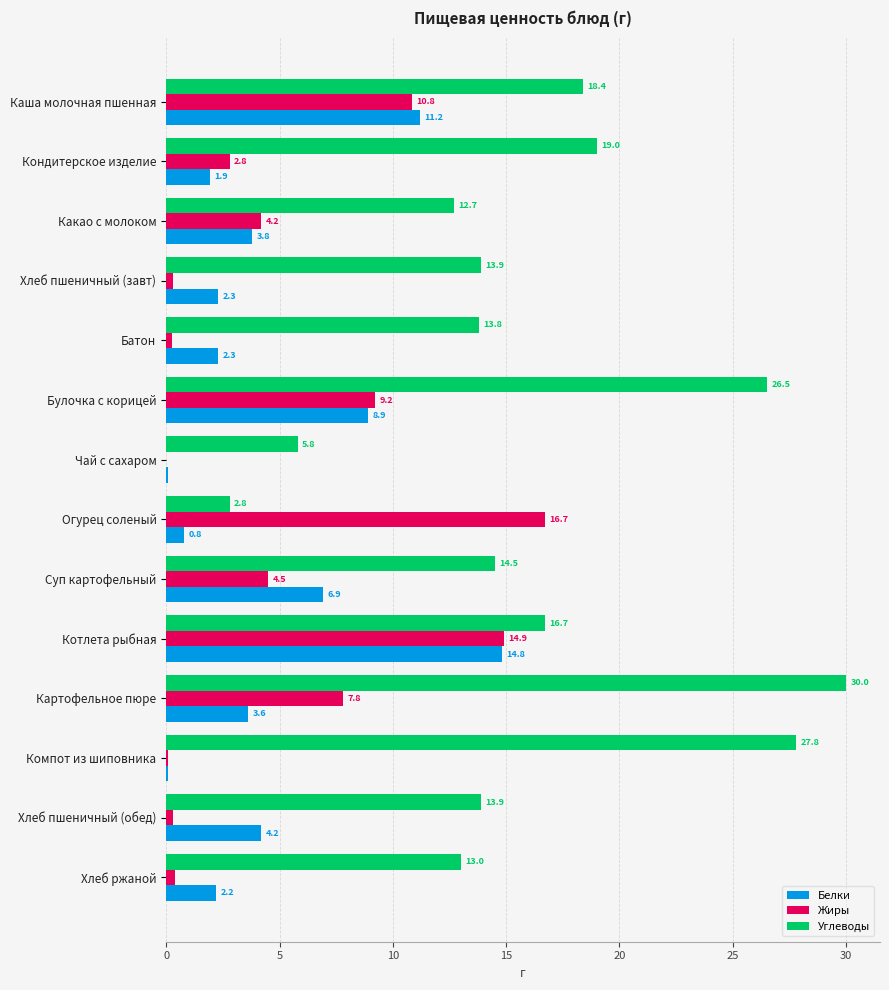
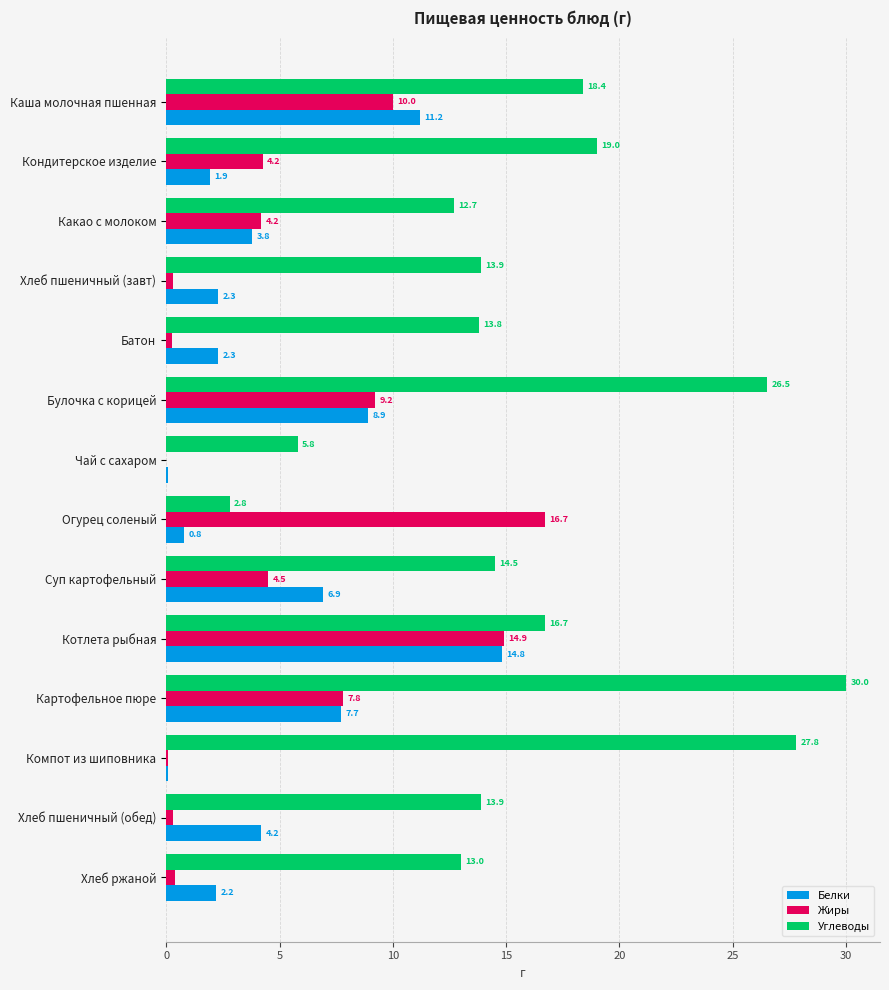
Жиры, Каша молочная пшенная: 10.8 -> 10.0
Жиры, Кондитерское изделие: 2.8 -> 4.2
Белки, Картофельное пюре: 3.6 -> 7.7
